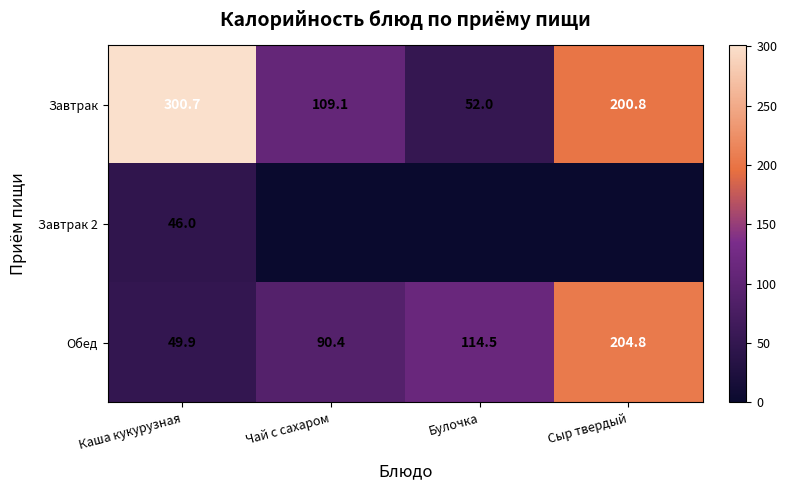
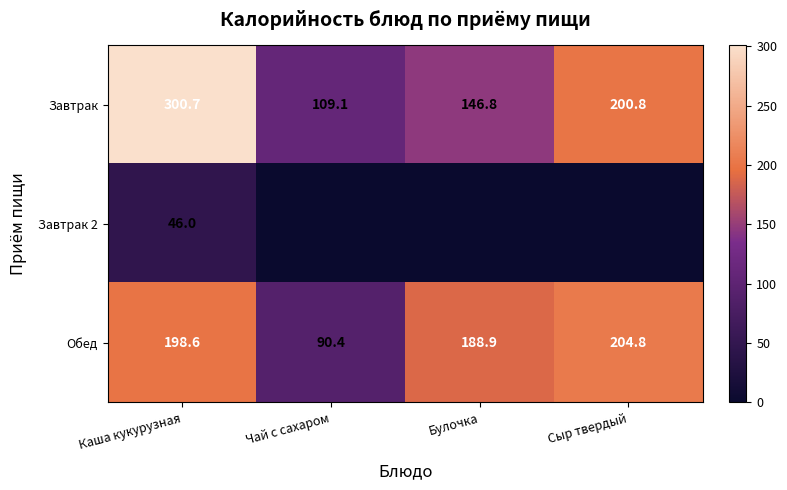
Завтрак, Булочка: 52.0 -> 146.8
Обед, Каша кукурузная: 49.9 -> 198.6
Обед, Булочка: 114.5 -> 188.9
